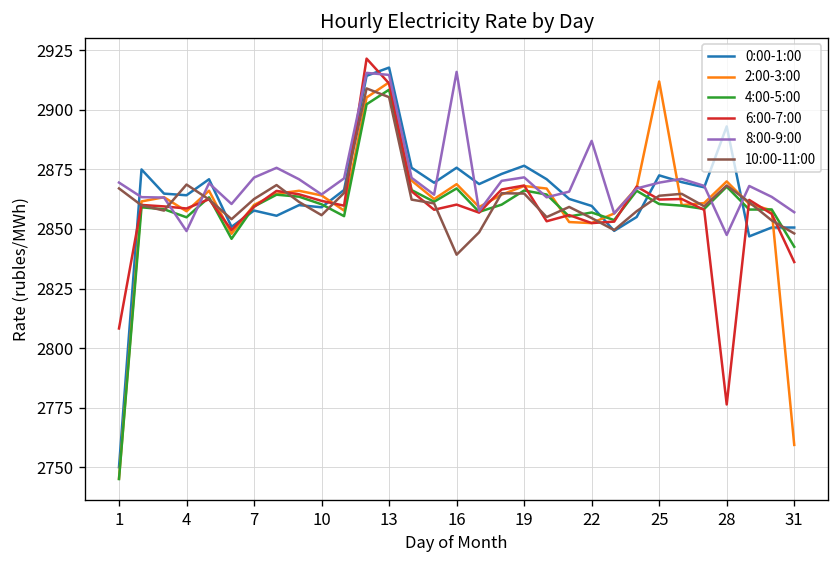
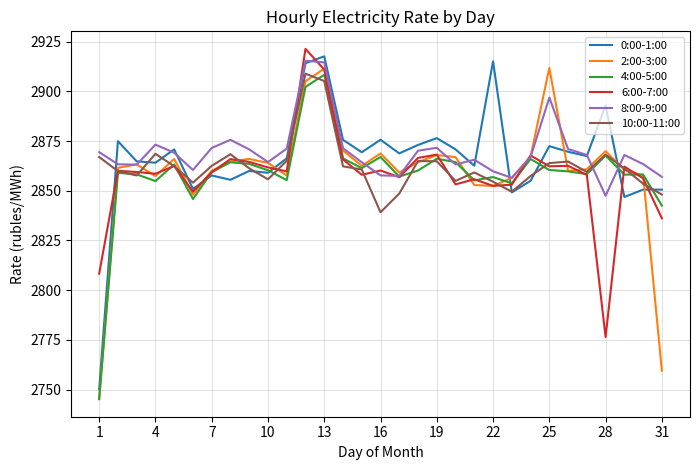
8:00-9:00, 4: 2849 -> 2873
8:00-9:00, 16: 2916 -> 2858
0:00-1:00, 22: 2860 -> 2915
8:00-9:00, 22: 2887 -> 2860
8:00-9:00, 25: 2869 -> 2897
